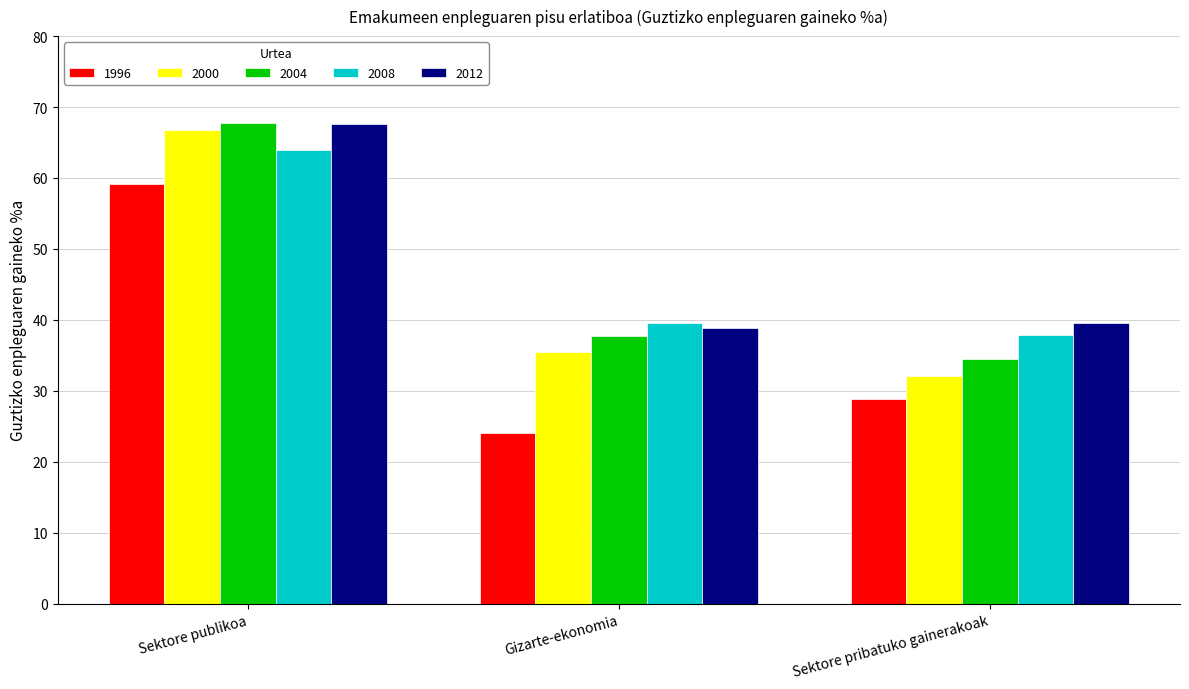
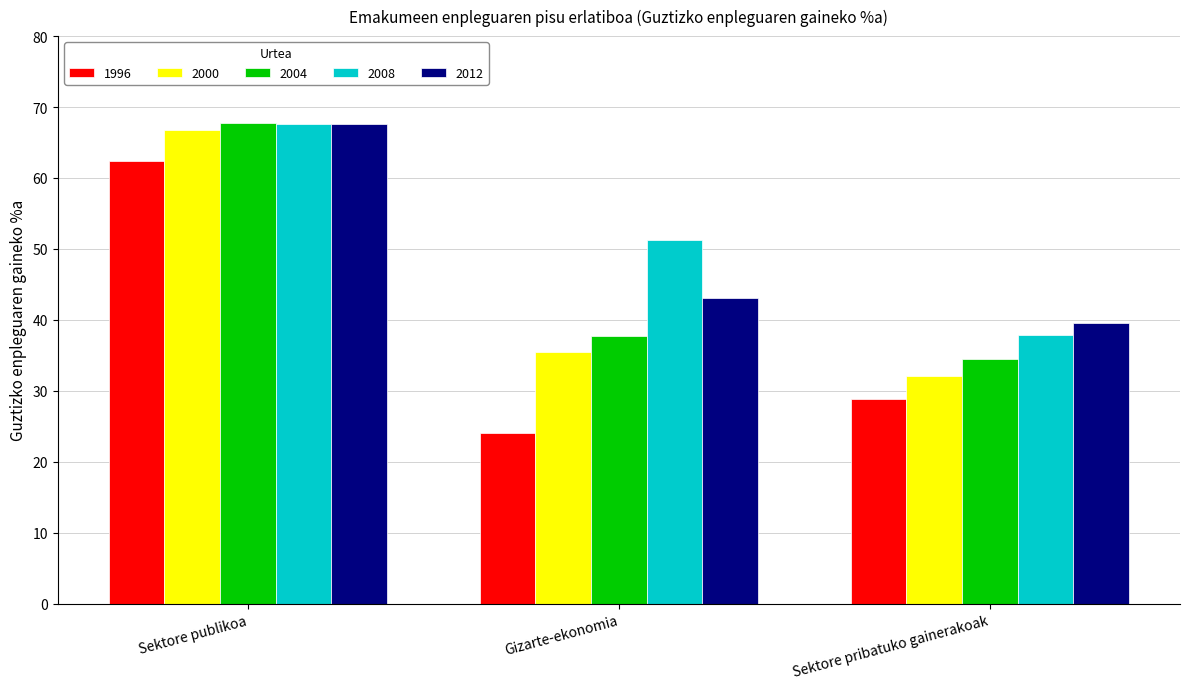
1996, Sektore publikoa: 59 -> 62
2008, Sektore publikoa: 64 -> 68
2008, Gizarte-ekonomia: 40 -> 51
2012, Gizarte-ekonomia: 39 -> 43
